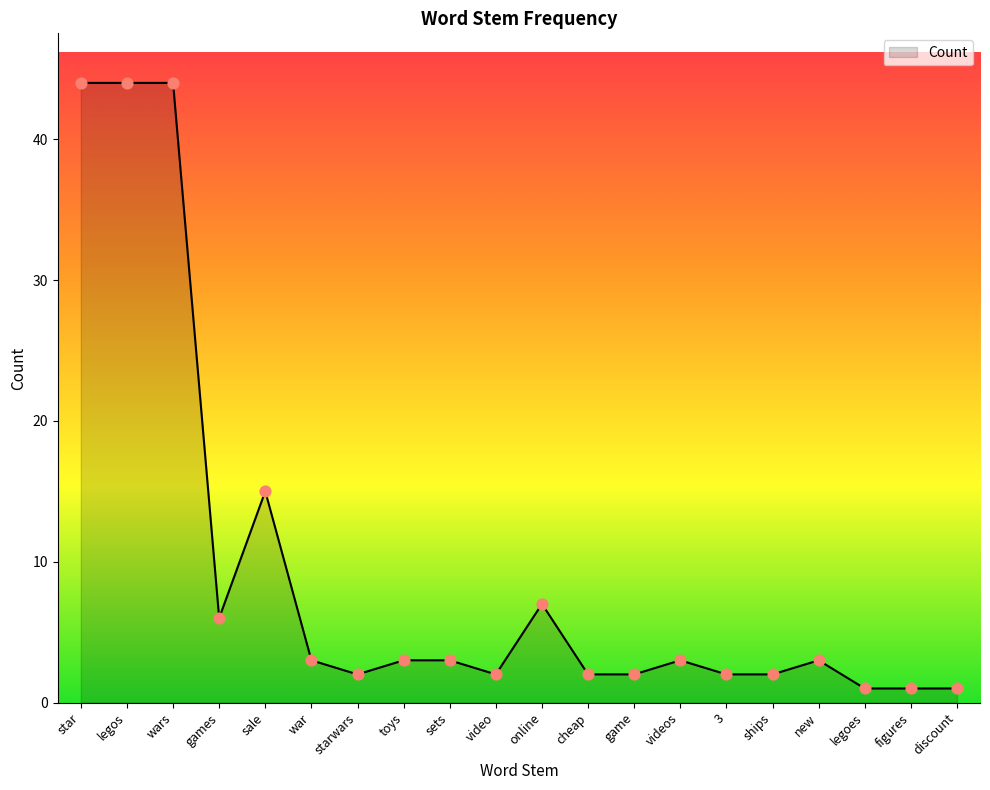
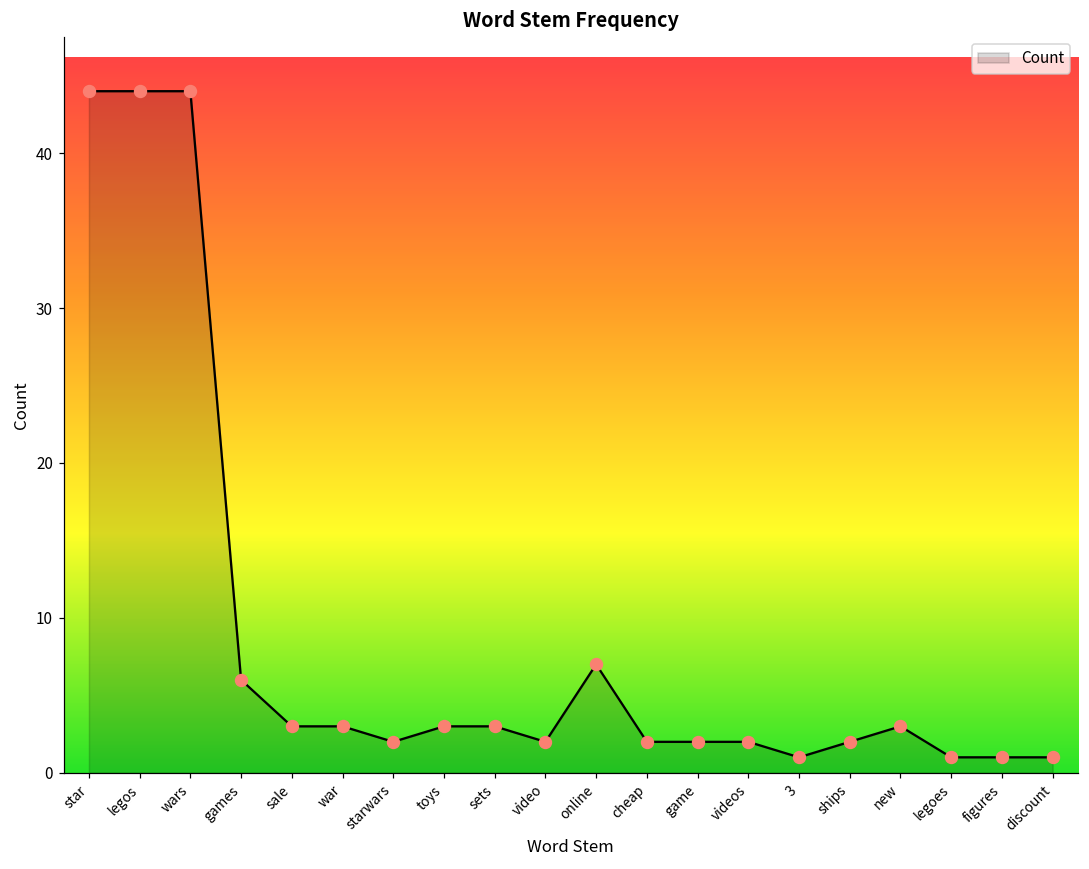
sale: 15 -> 3
videos: 3 -> 2
3: 2 -> 1
